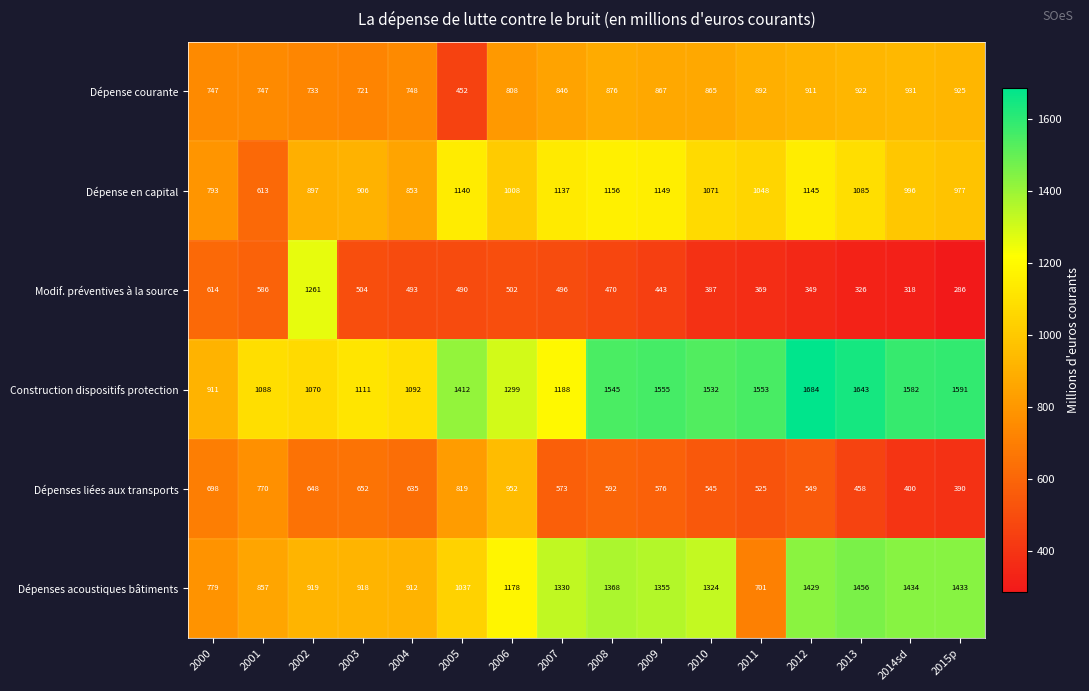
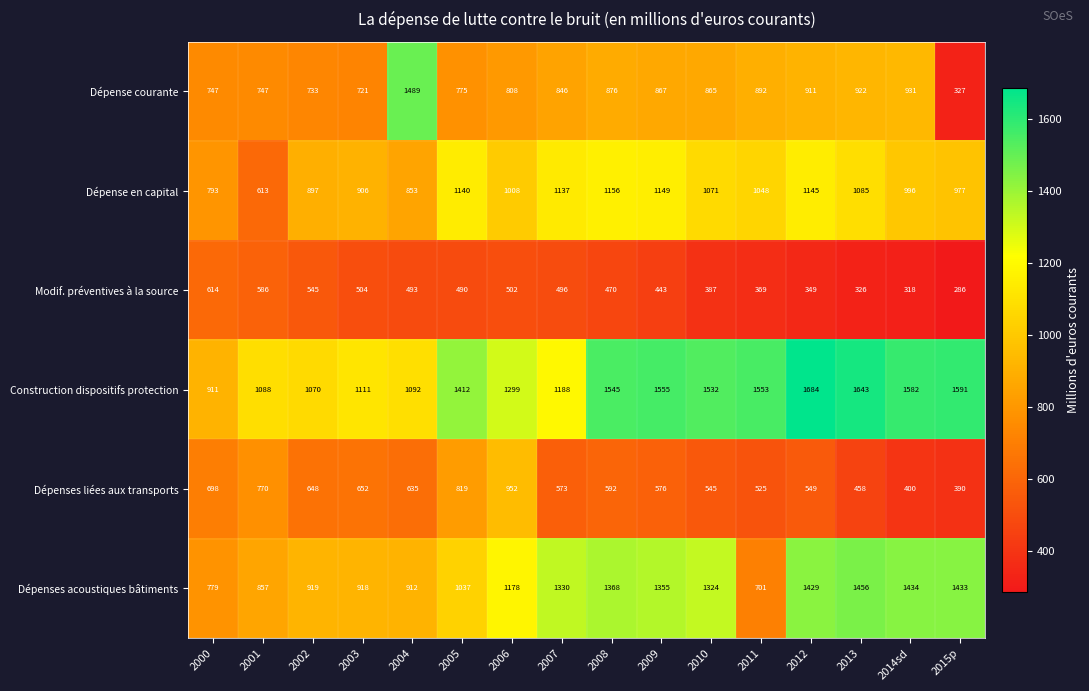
Dépense courante, 2004: 748 -> 1489
Dépense courante, 2005: 452 -> 775
Dépense courante, 2015p: 925 -> 327
Modif. préventives à la source, 2002: 1261 -> 545
